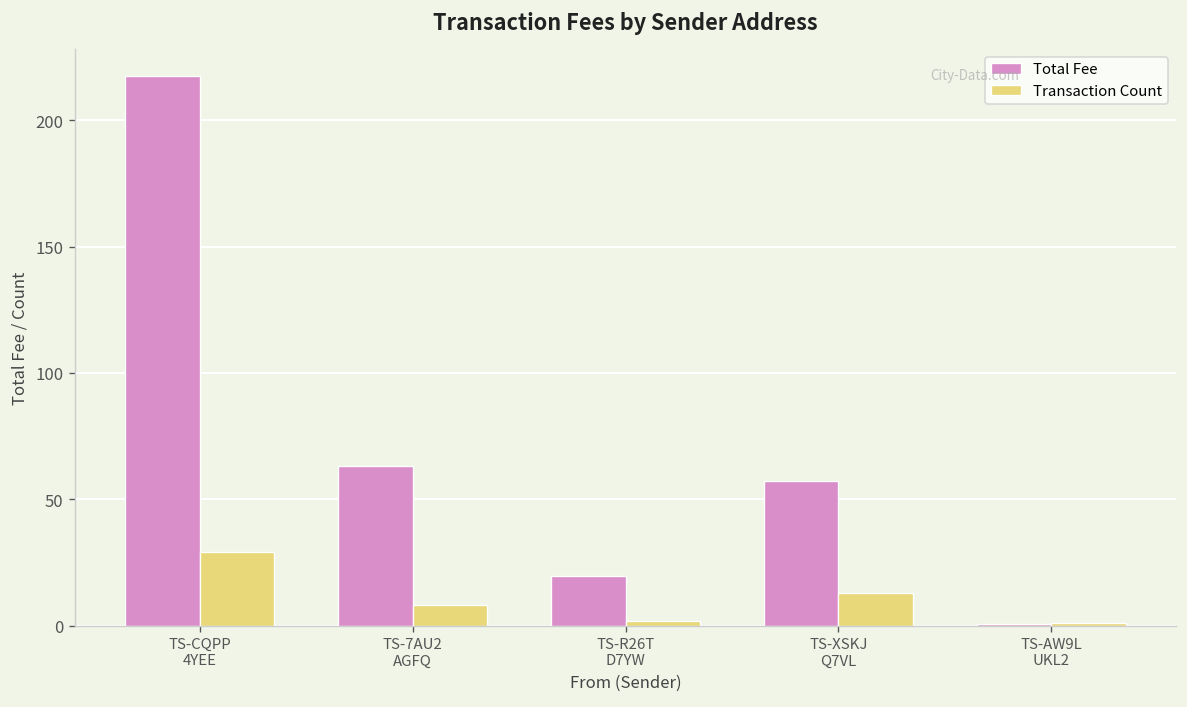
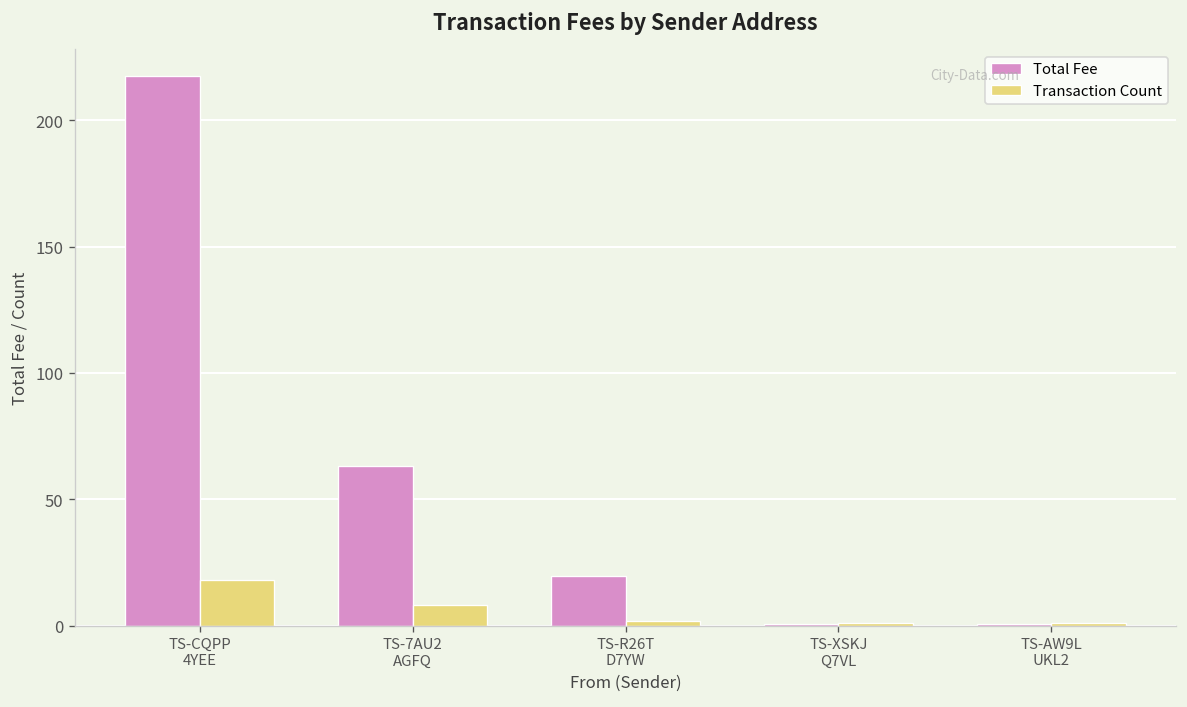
Transaction Count, TS-CQPP 4YEE: 29 -> 18
Total Fee, TS-XSKJ Q7VL: 57 -> 1
Transaction Count, TS-XSKJ Q7VL: 13 -> 1
